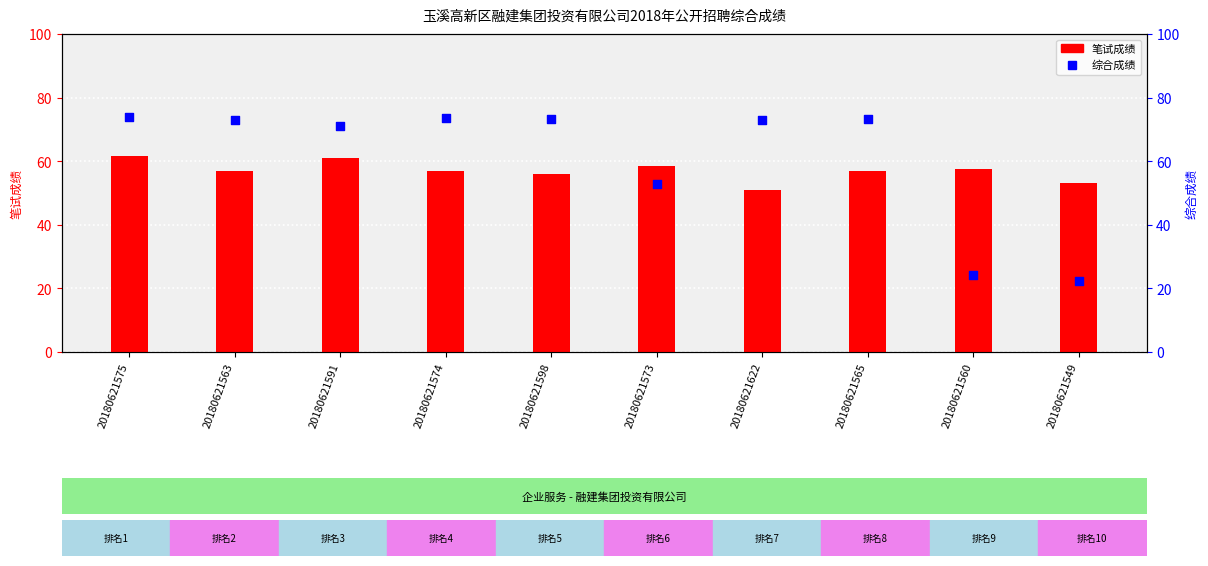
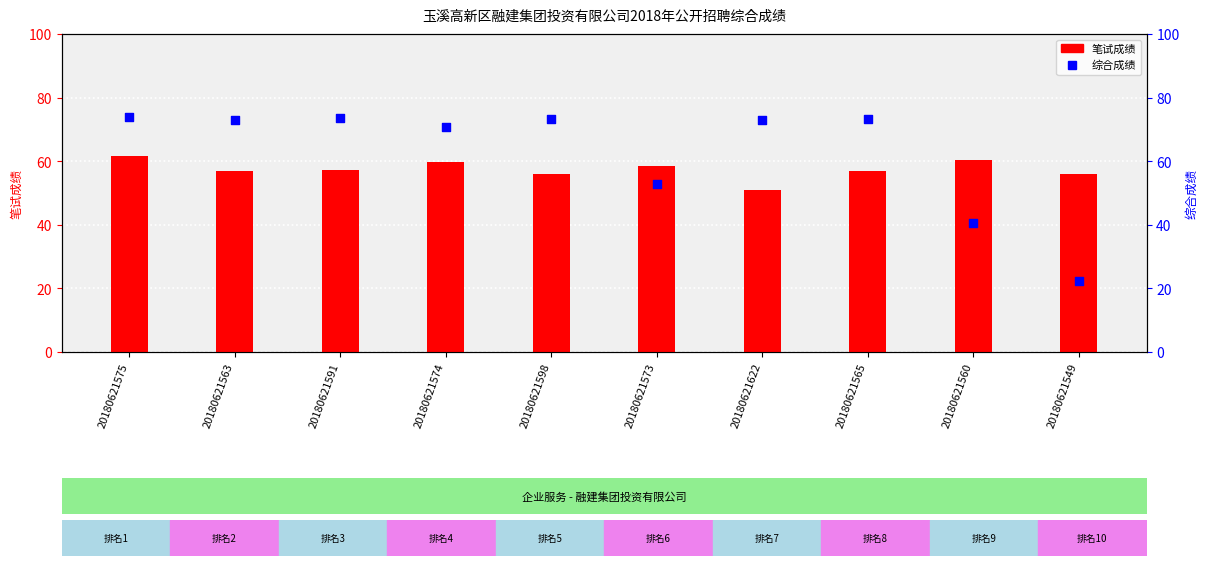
笔试成绩, 20180621591: 61 -> 57
笔试成绩, 20180621574: 57 -> 60
笔试成绩, 20180621560: 57 -> 61
笔试成绩, 20180621549: 53 -> 56
综合成绩, 20180621591: 71 -> 74
综合成绩, 20180621574: 73 -> 71
综合成绩, 20180621560: 24 -> 41
